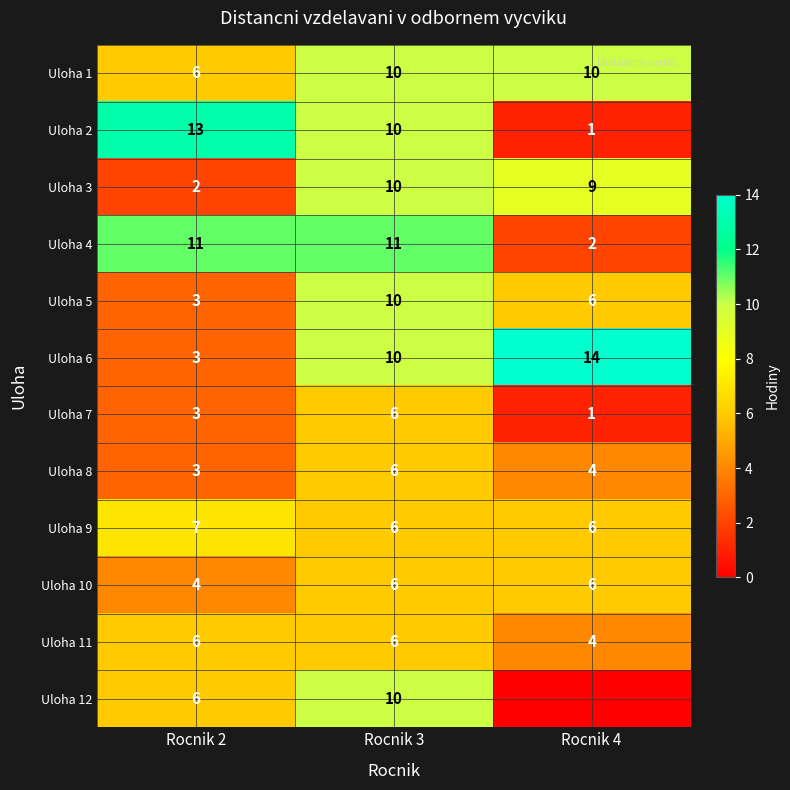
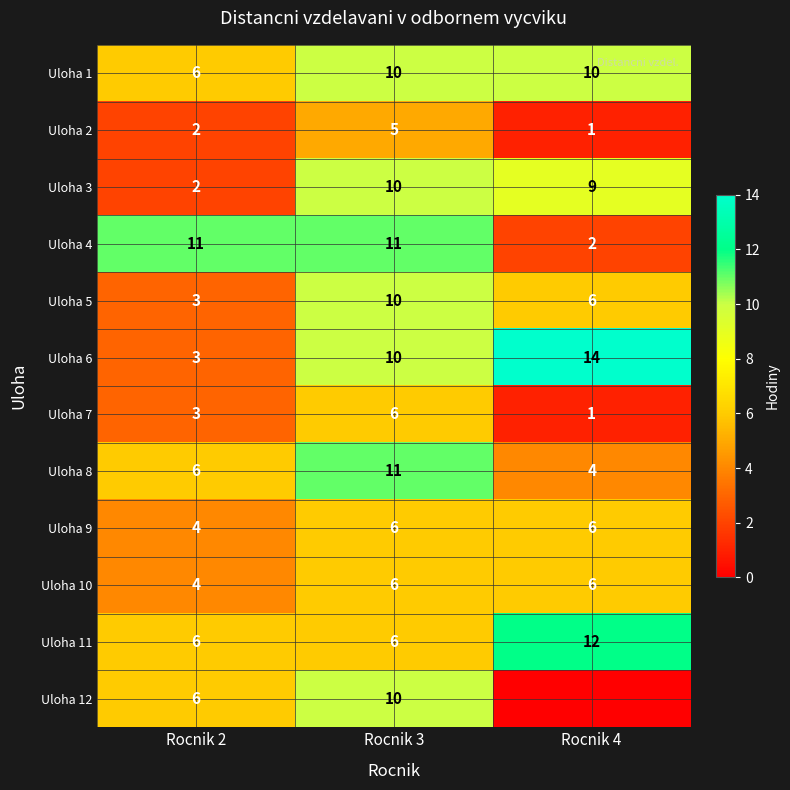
Uloha 2, Rocnik 2: 13 -> 2
Uloha 2, Rocnik 3: 10 -> 5
Uloha 8, Rocnik 2: 3 -> 6
Uloha 8, Rocnik 3: 6 -> 11
Uloha 9, Rocnik 2: 7 -> 4
Uloha 11, Rocnik 4: 4 -> 12
